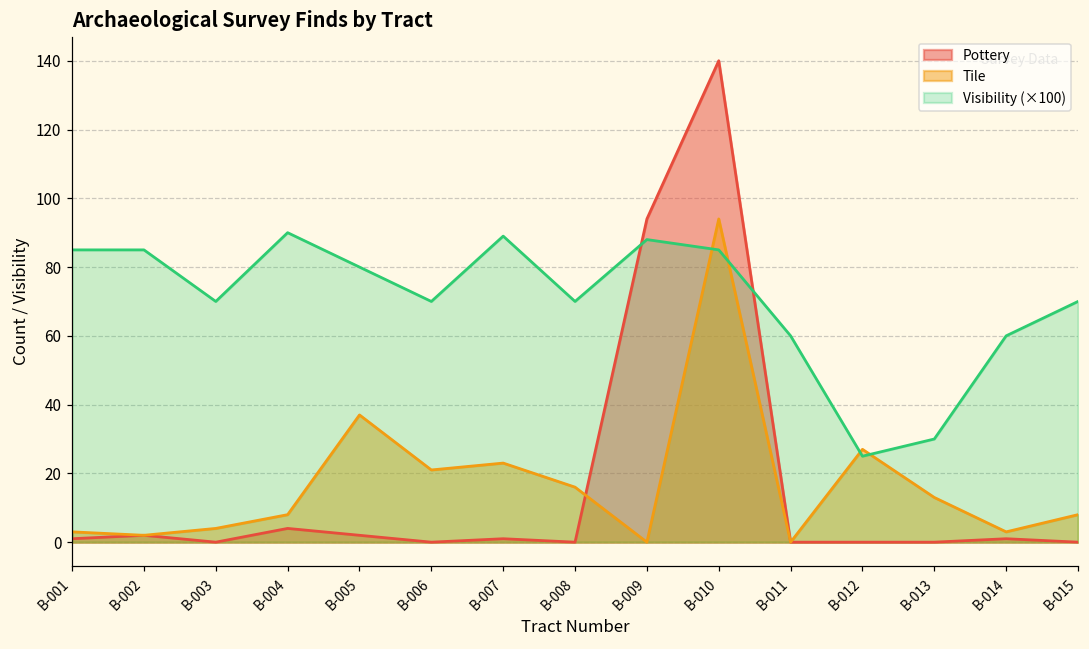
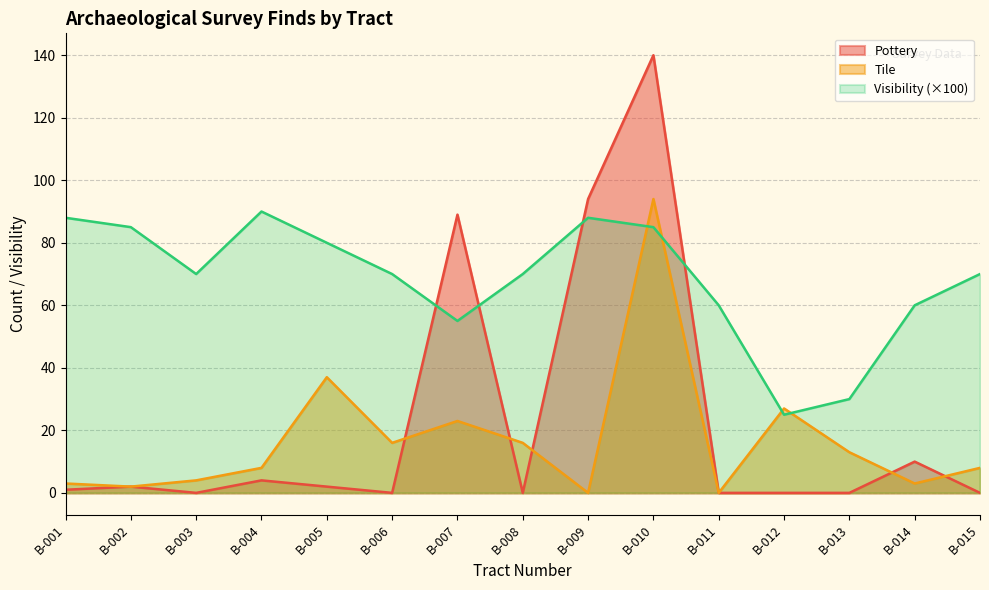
Visibility (×100), B-001: 85 -> 88
Tile, B-006: 21 -> 16
Pottery, B-007: 1 -> 89
Visibility (×100), B-007: 89 -> 55
Pottery, B-014: 1 -> 10
